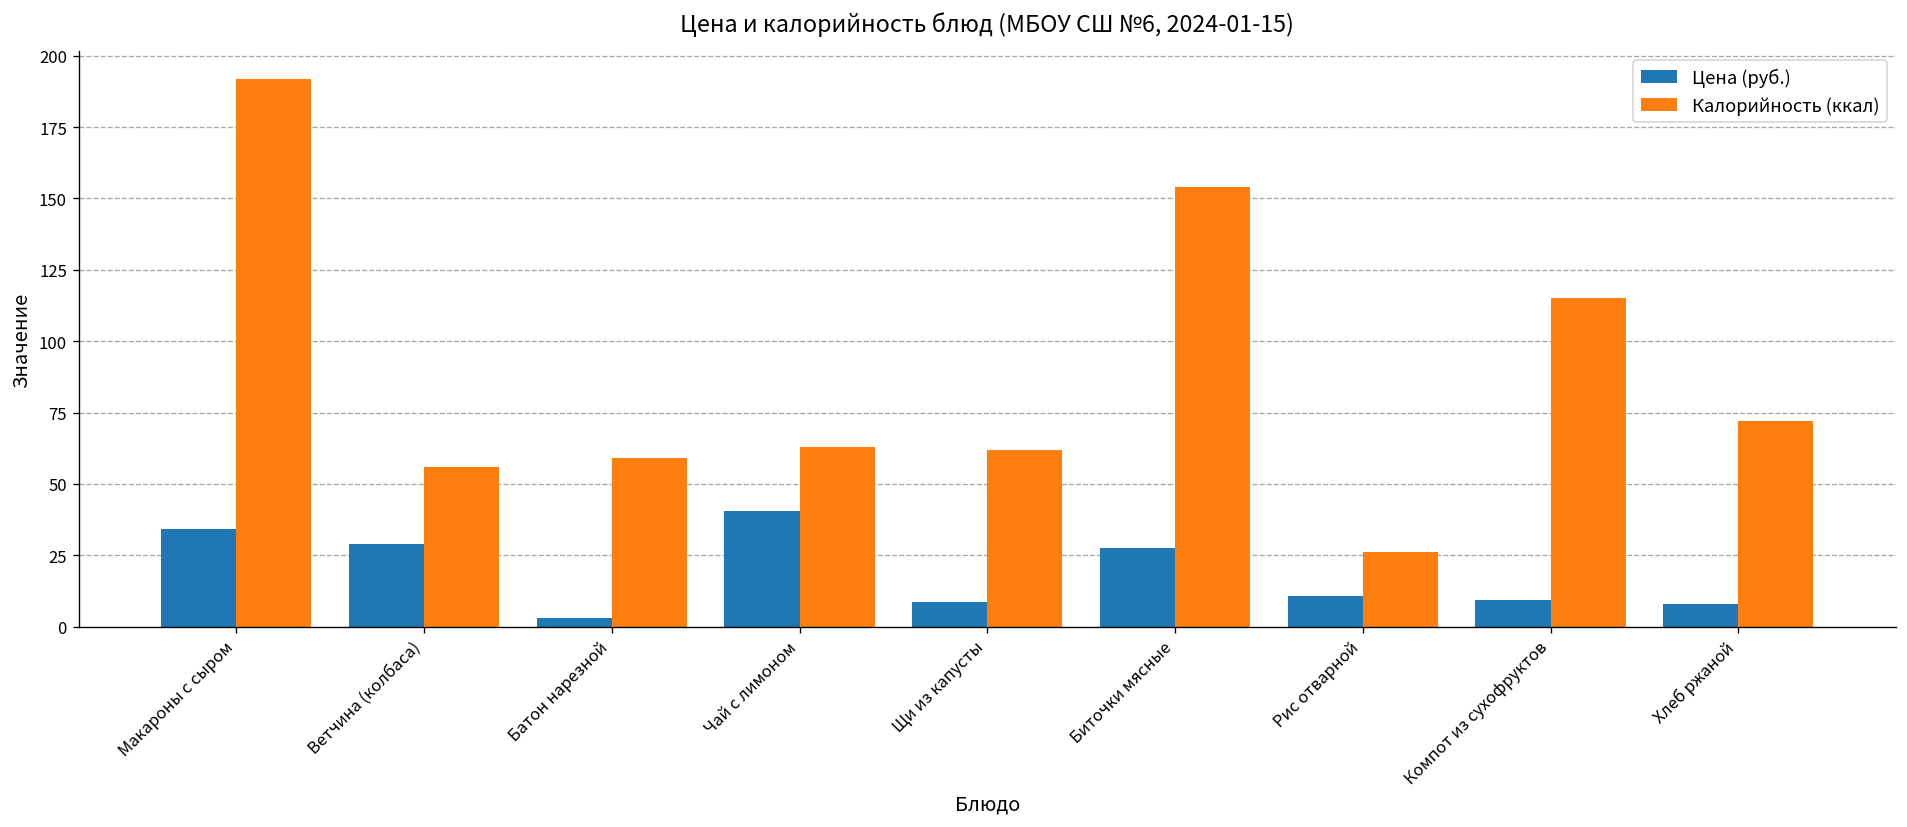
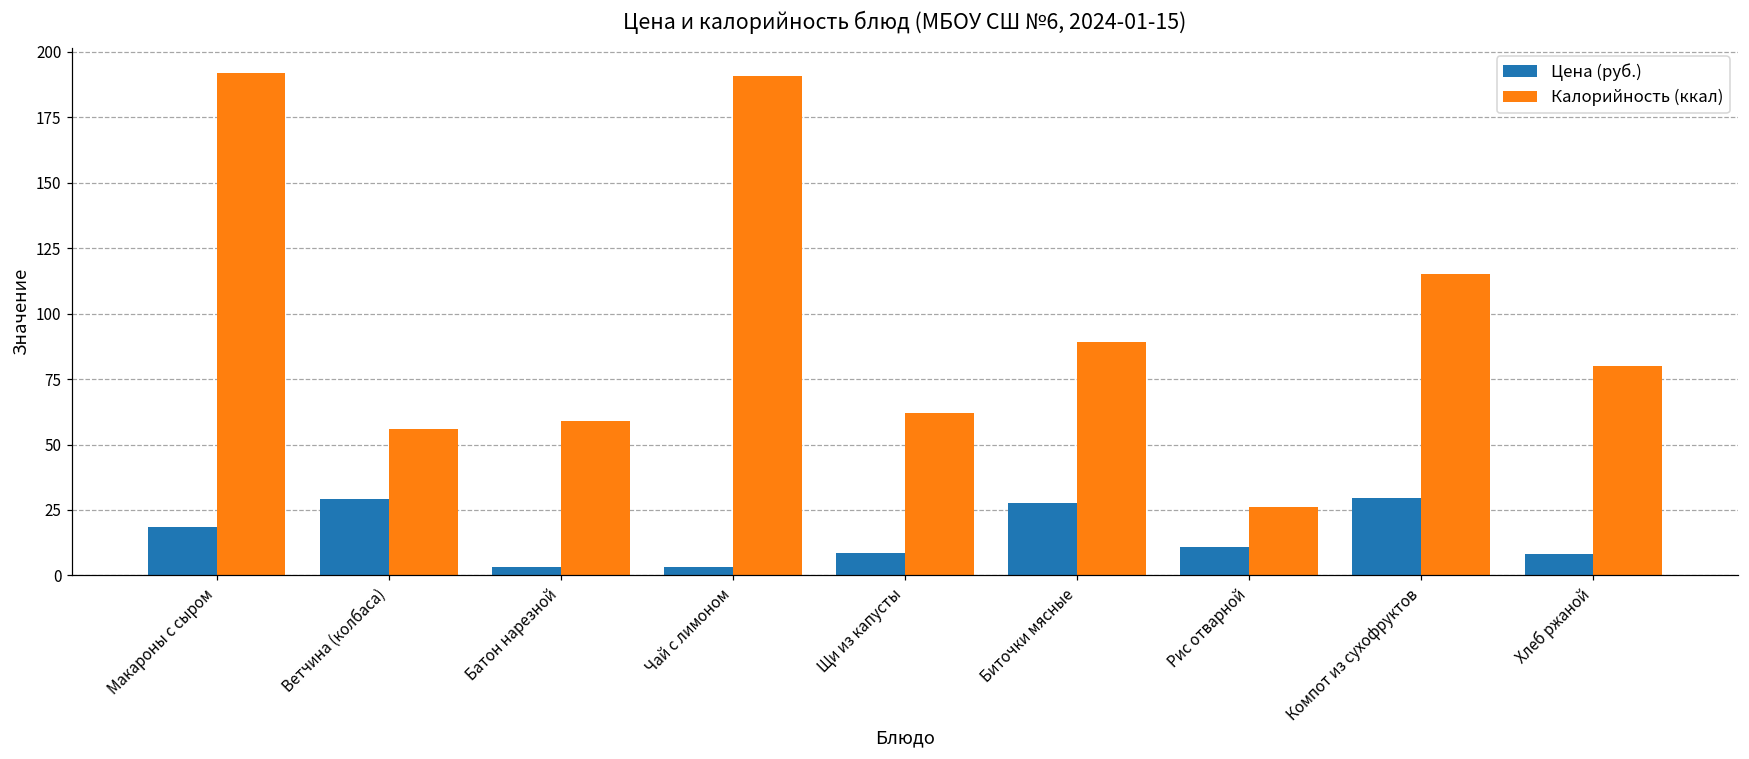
Цена (руб.), Макароны с сыром: 34 -> 18
Цена (руб.), Чай с лимоном: 40 -> 3
Калорийность (ккал), Чай с лимоном: 63 -> 191
Калорийность (ккал), Биточки мясные: 154 -> 89
Цена (руб.), Компот из сухофруктов: 9 -> 30
Калорийность (ккал), Хлеб ржаной: 72 -> 80
